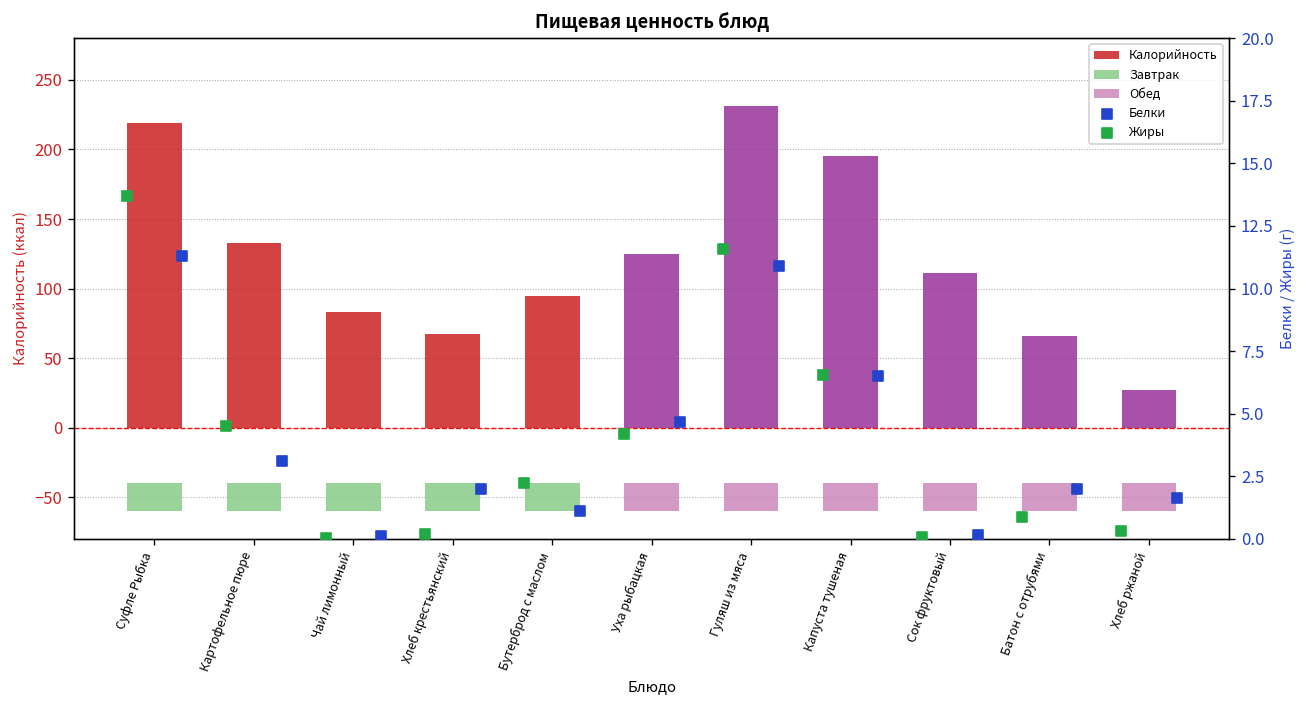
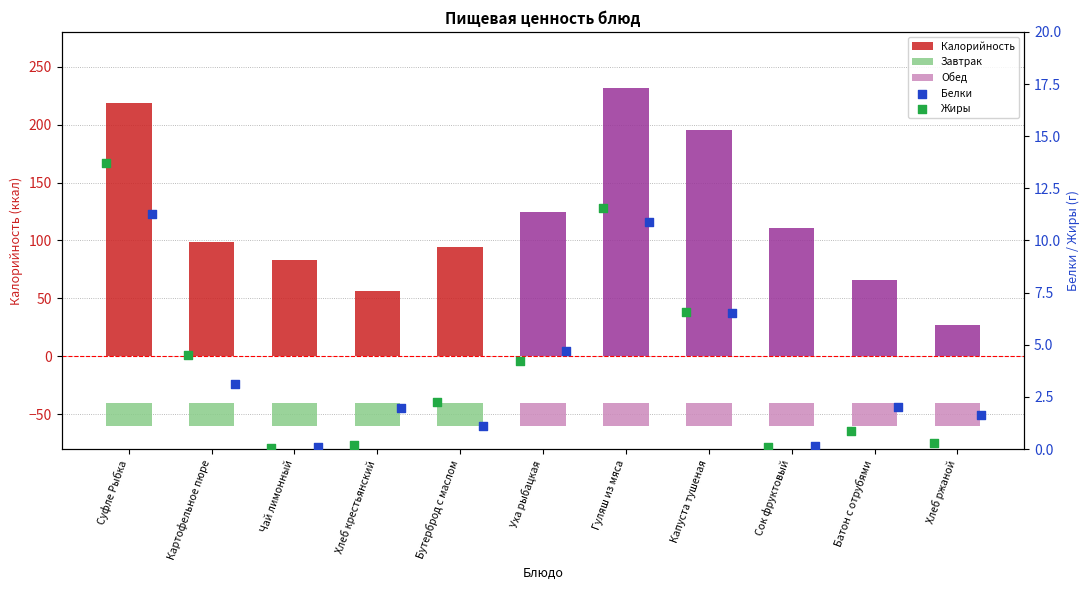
Калорийность, Картофельное пюре: 133 -> 98
Калорийность, Хлеб крестьянский: 67 -> 57
